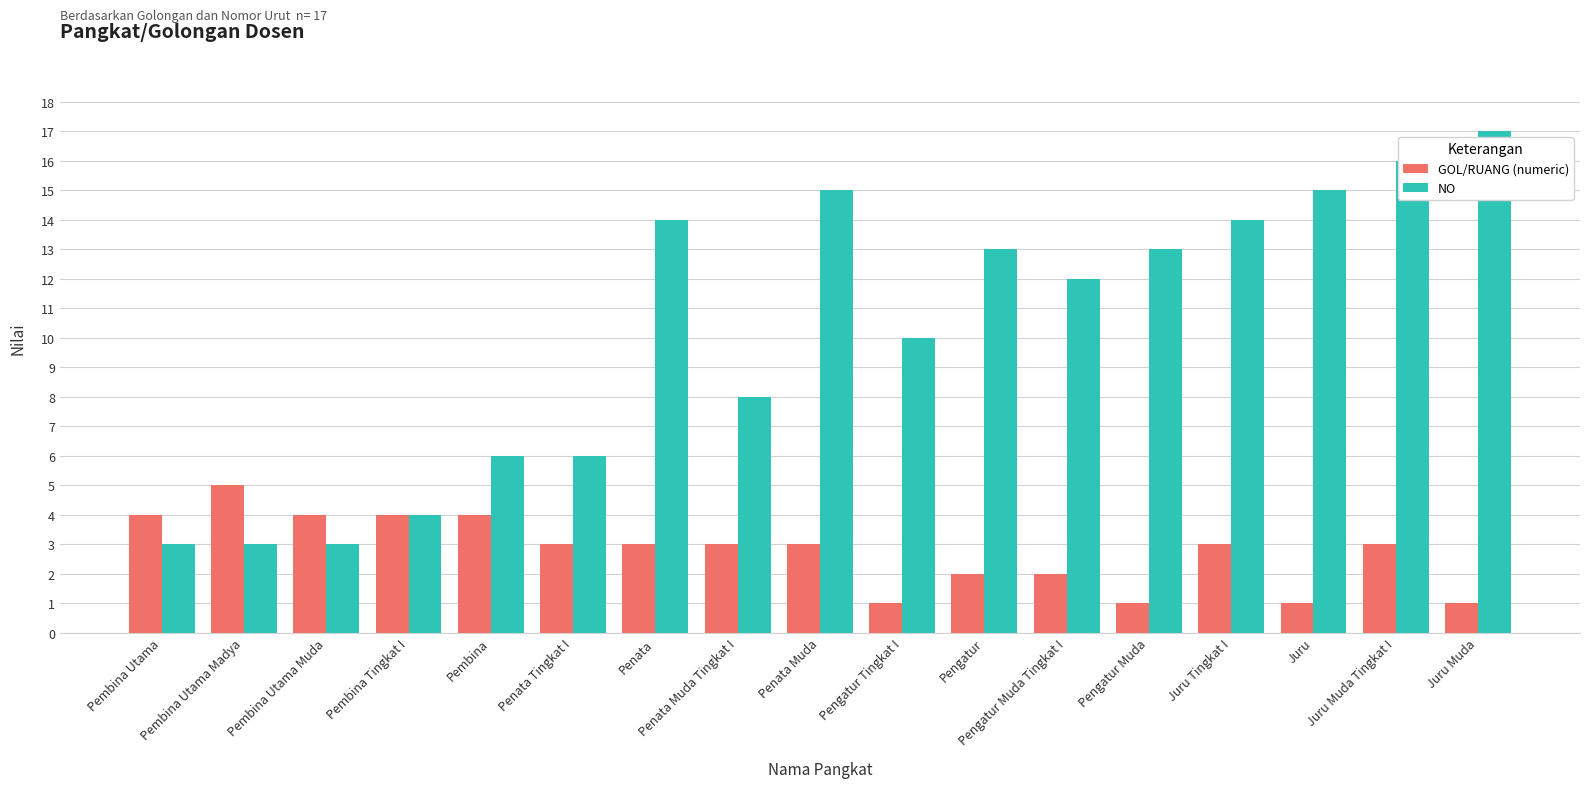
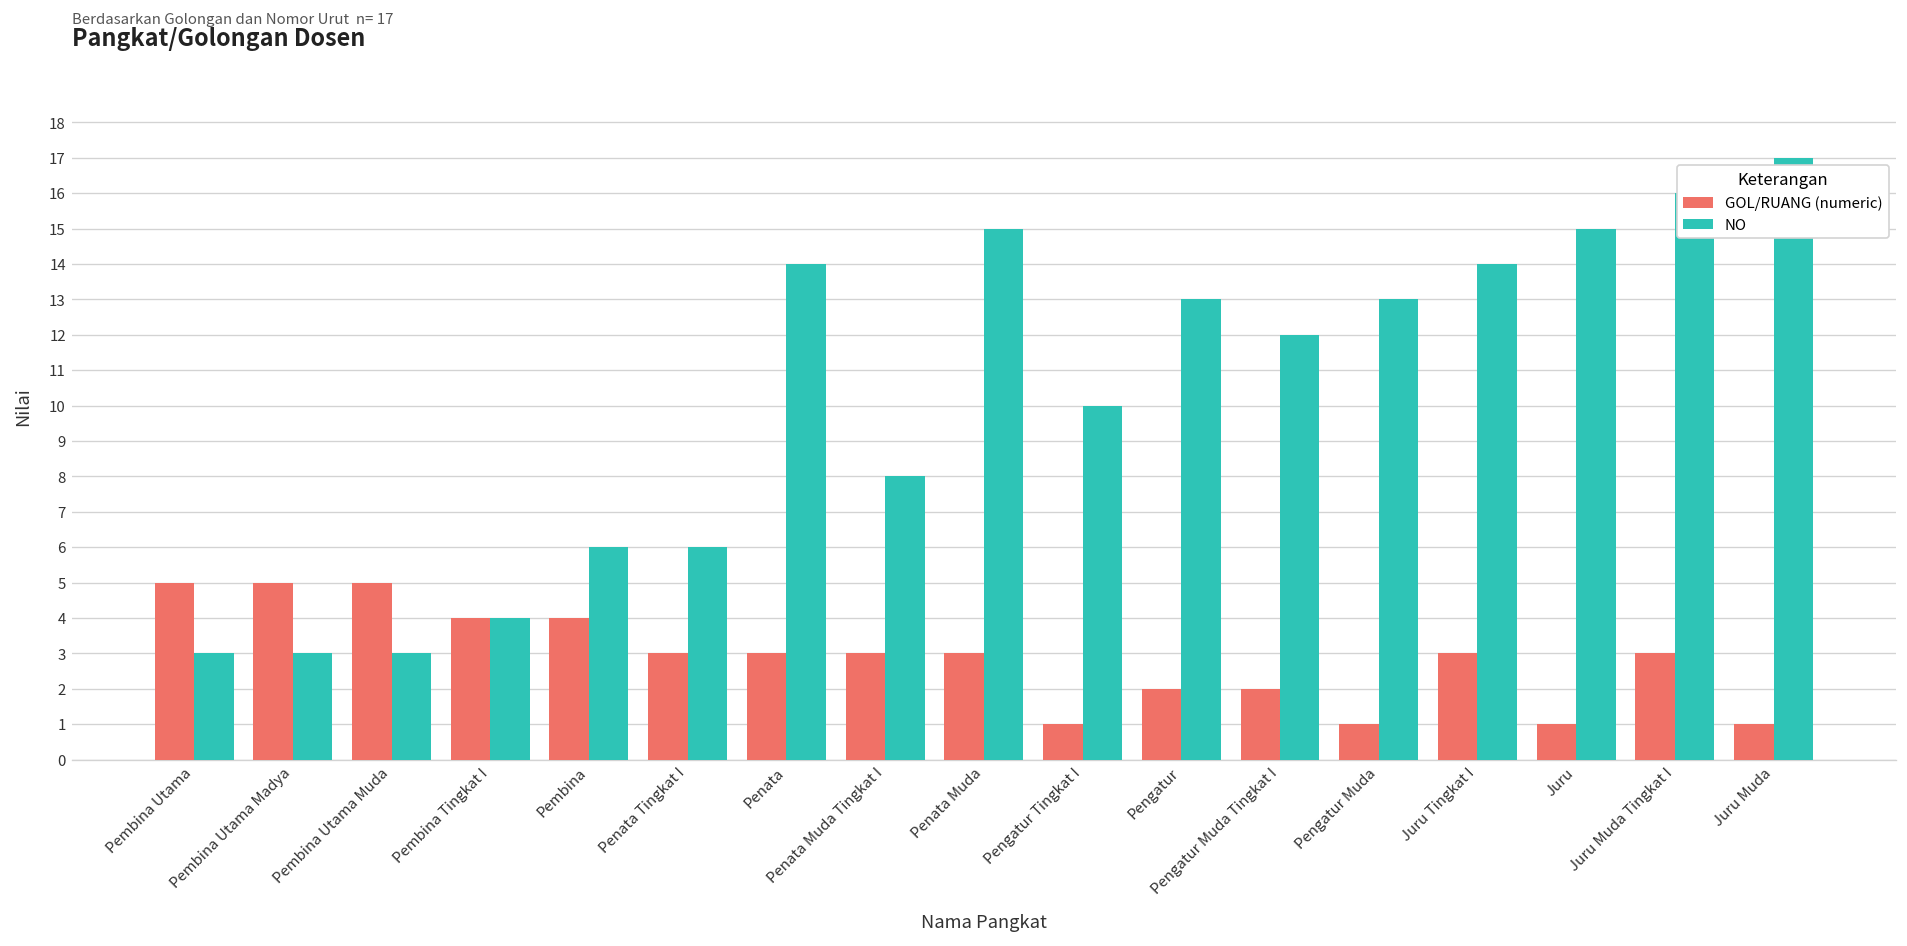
GOL/RUANG (numeric), Pembina Utama: 4 -> 5
GOL/RUANG (numeric), Pembina Utama Muda: 4 -> 5
